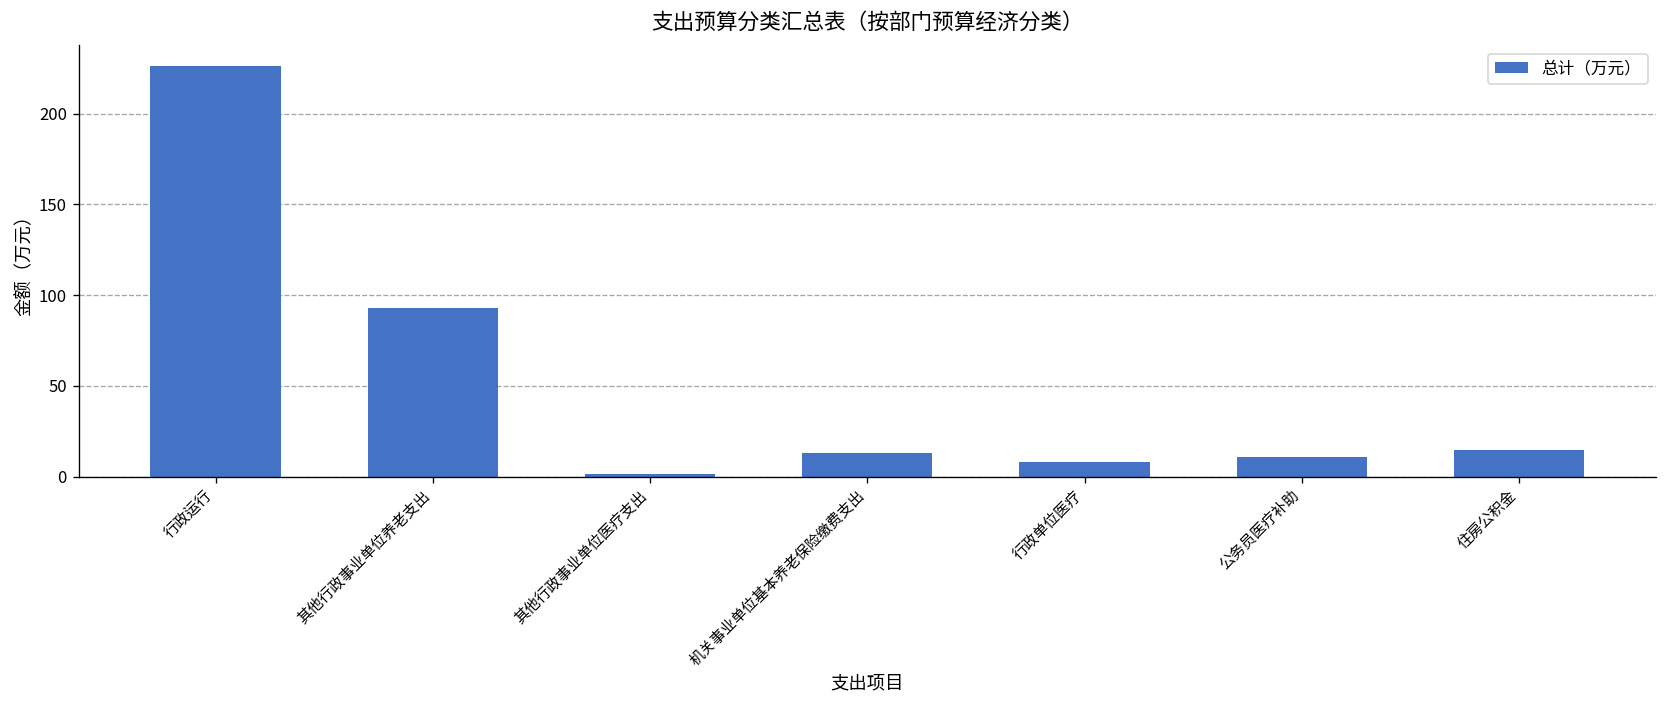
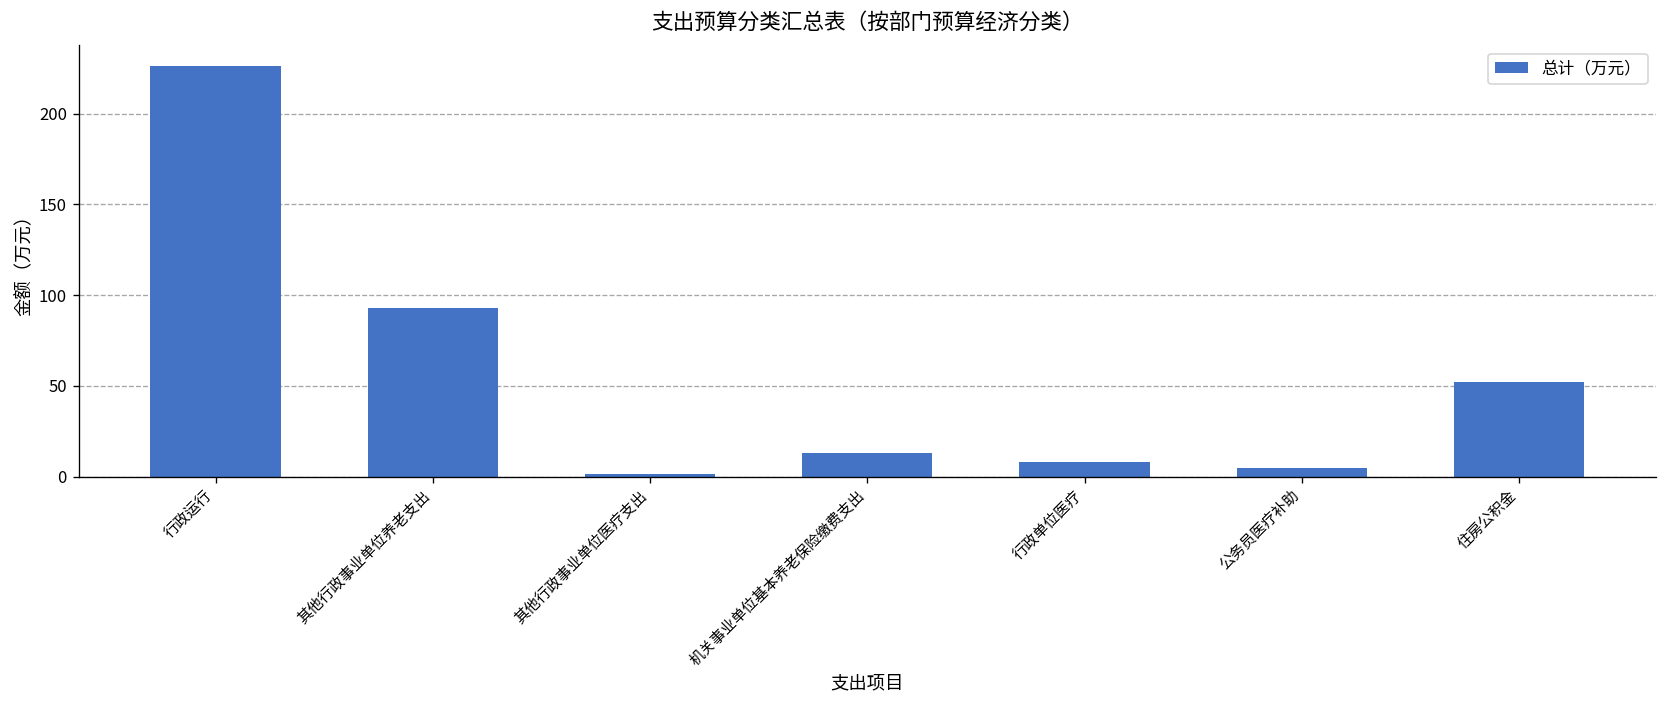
公务员医疗补助: 11 -> 5
住房公积金: 14 -> 52
